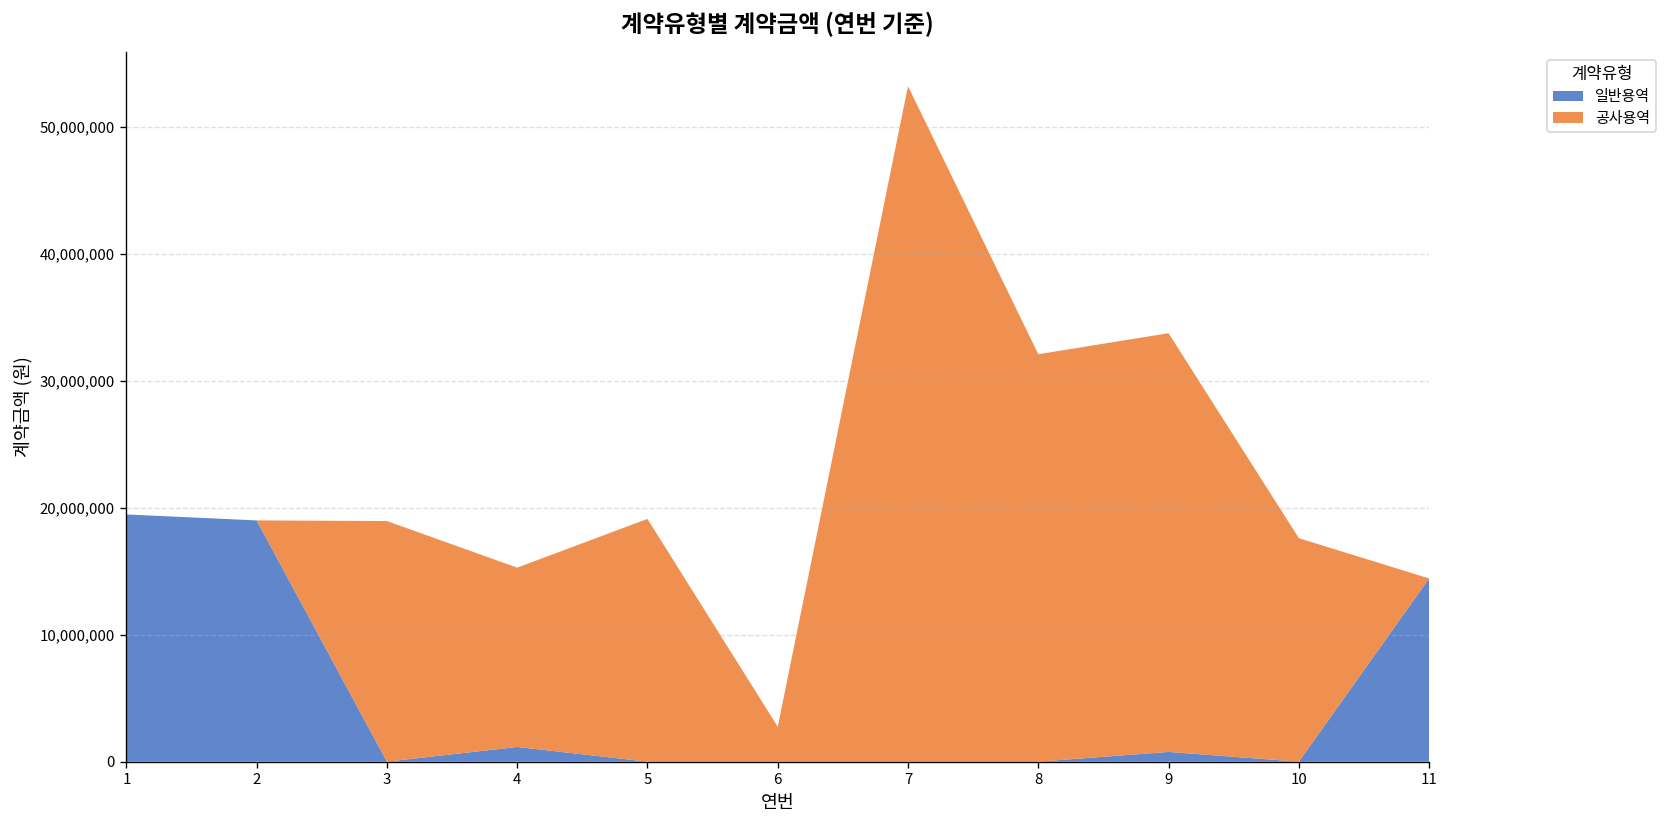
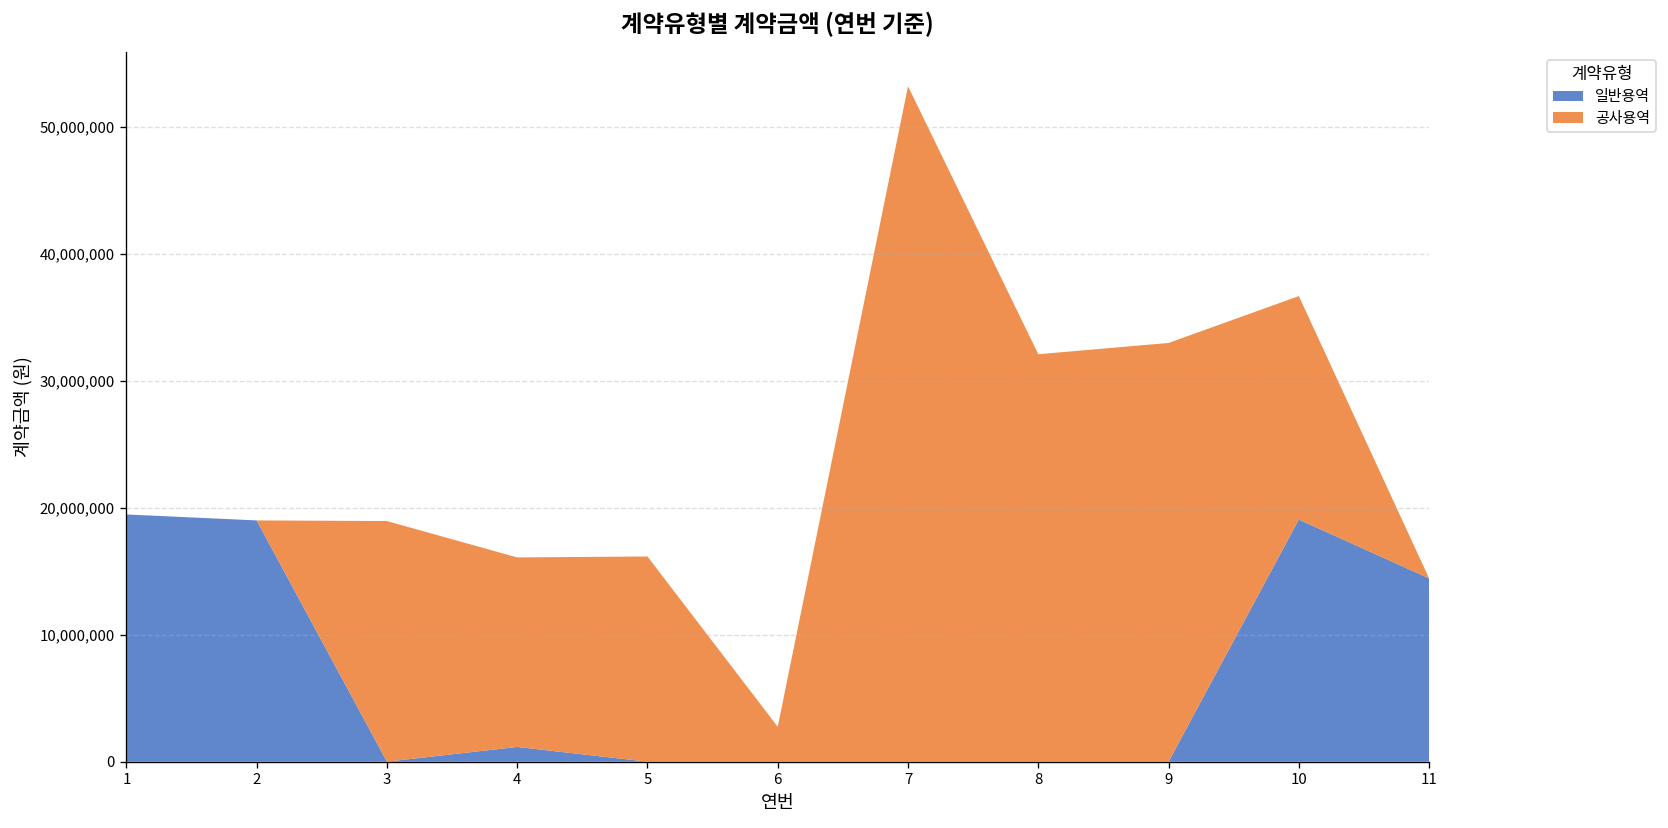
공사용역, 4: 14,100,000 -> 14,900,000
공사용역, 5: 19,100,000 -> 16,200,000
일반용역, 9: 800,000 -> 0
일반용역, 10: 0 -> 19,100,000
